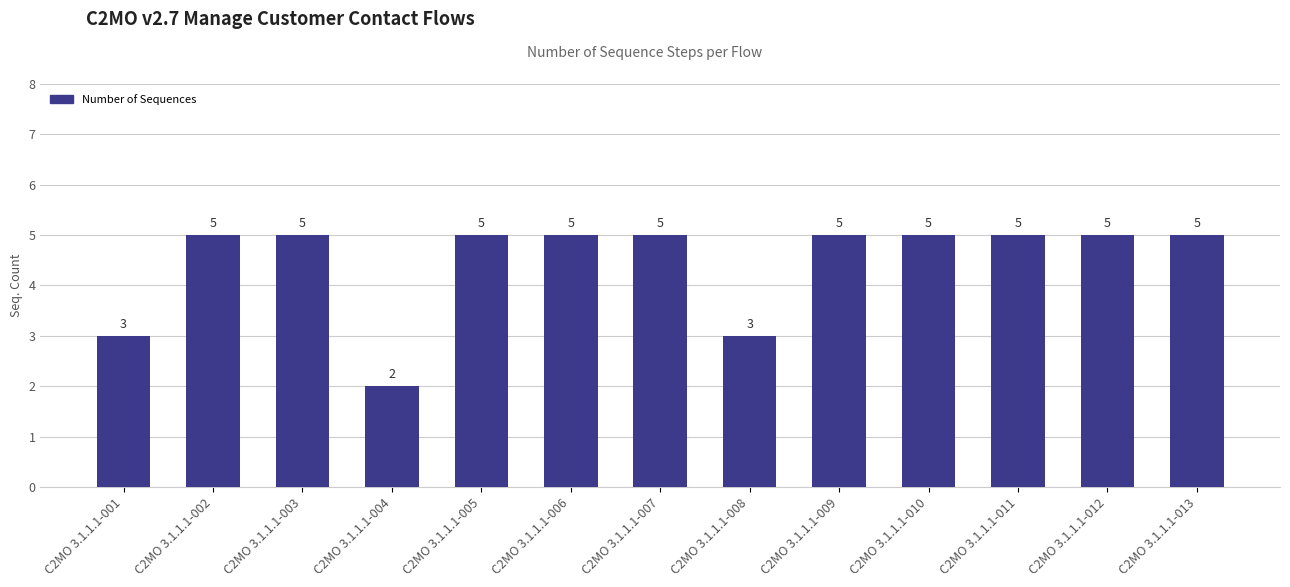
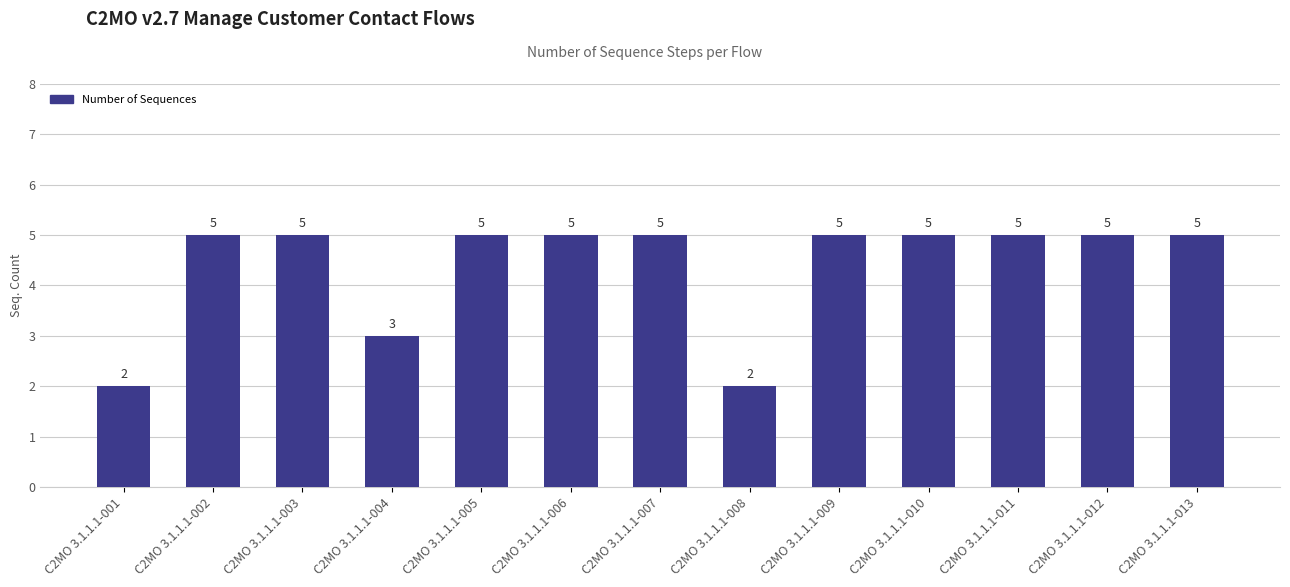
C2MO 3.1.1.1-001: 3 -> 2
C2MO 3.1.1.1-004: 2 -> 3
C2MO 3.1.1.1-008: 3 -> 2
